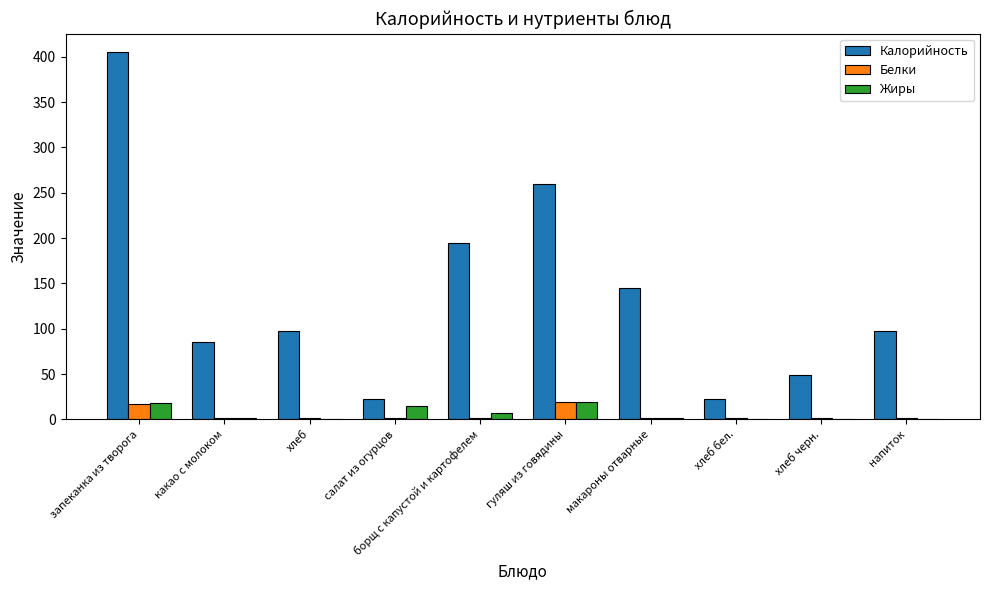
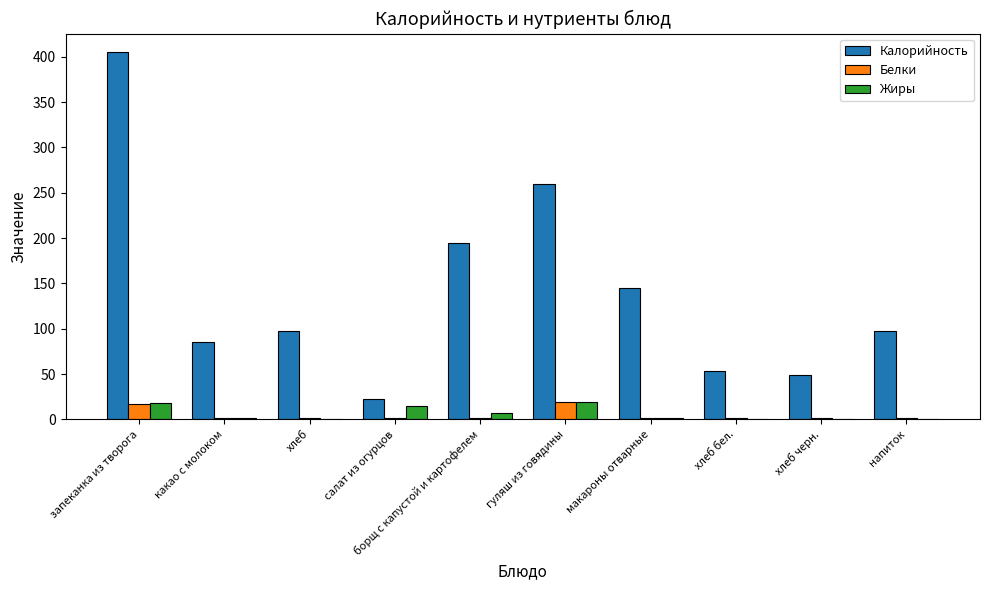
Калорийность, хлеб бел.: 20 -> 50
